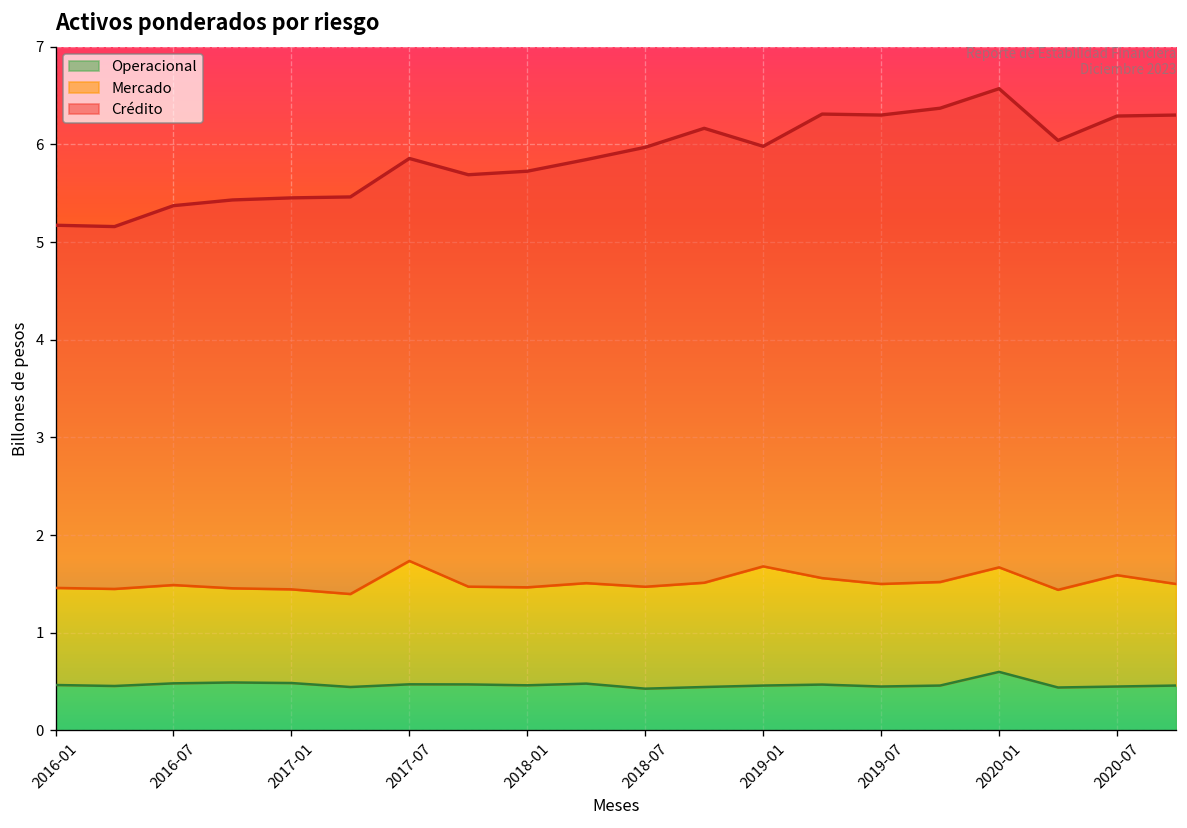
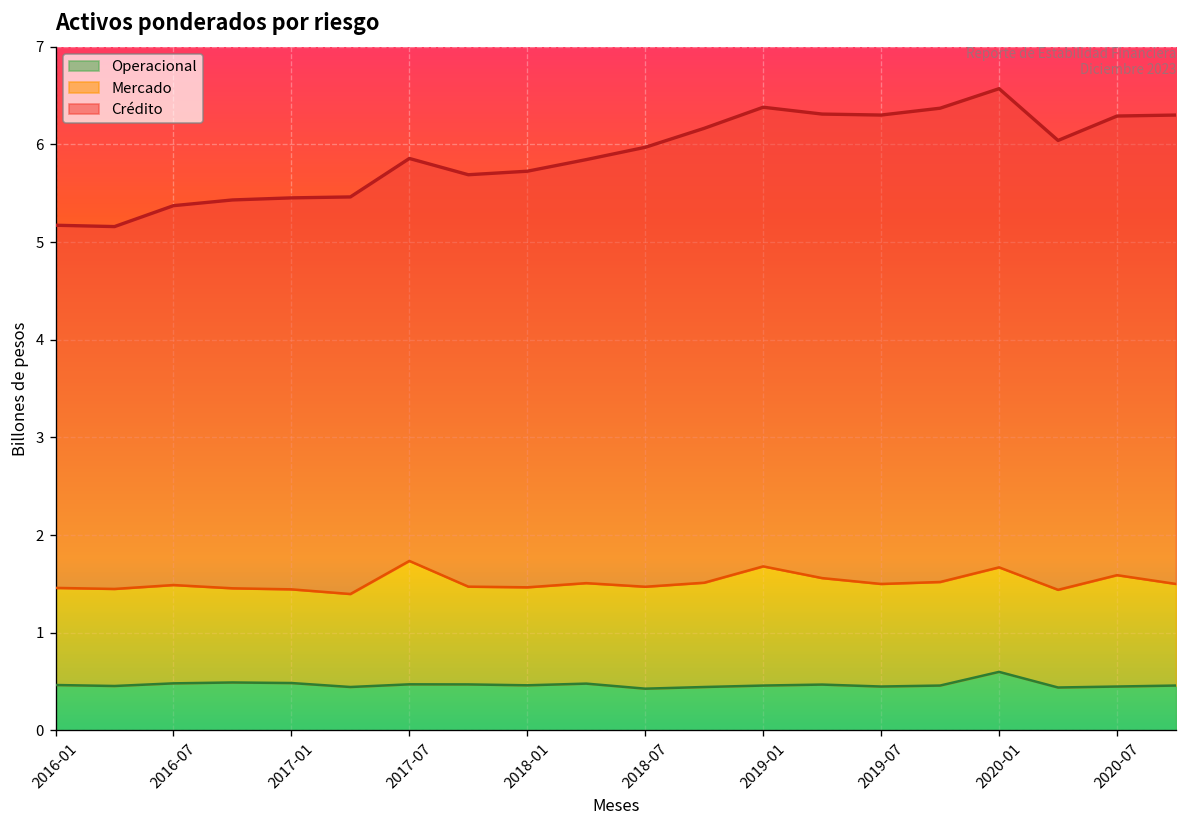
Crédito, 2019-01: 4.3 -> 4.7
